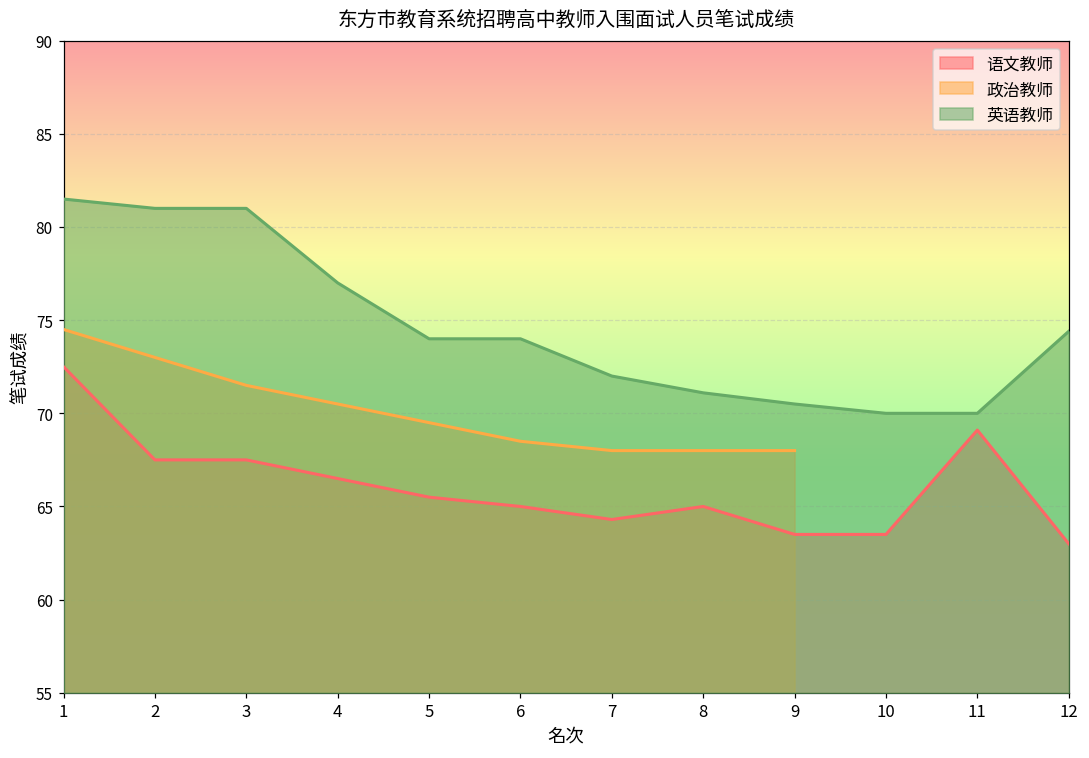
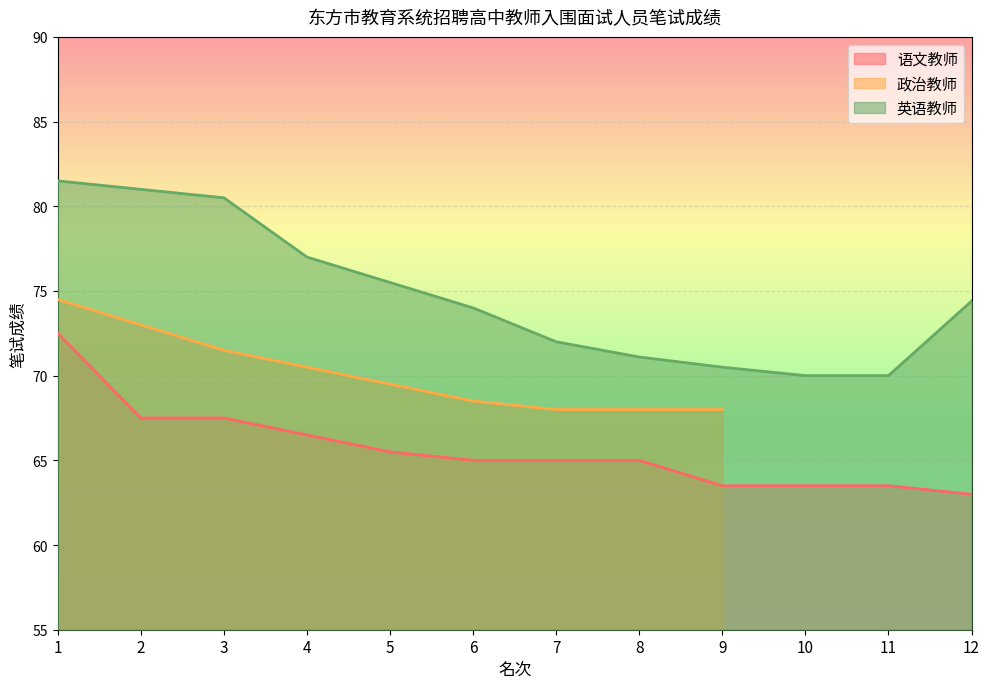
英语教师, 3: 81.0 -> 80.5
英语教师, 5: 74.0 -> 75.5
语文教师, 7: 64.3 -> 65.0
语文教师, 11: 69.1 -> 63.5
